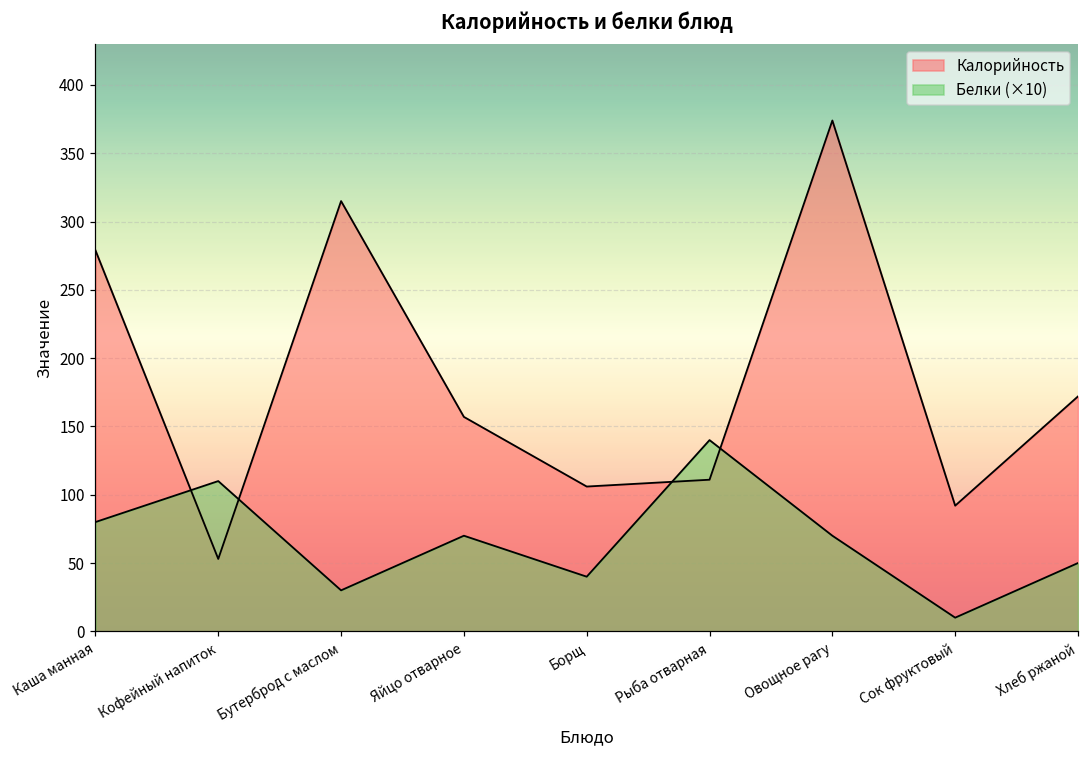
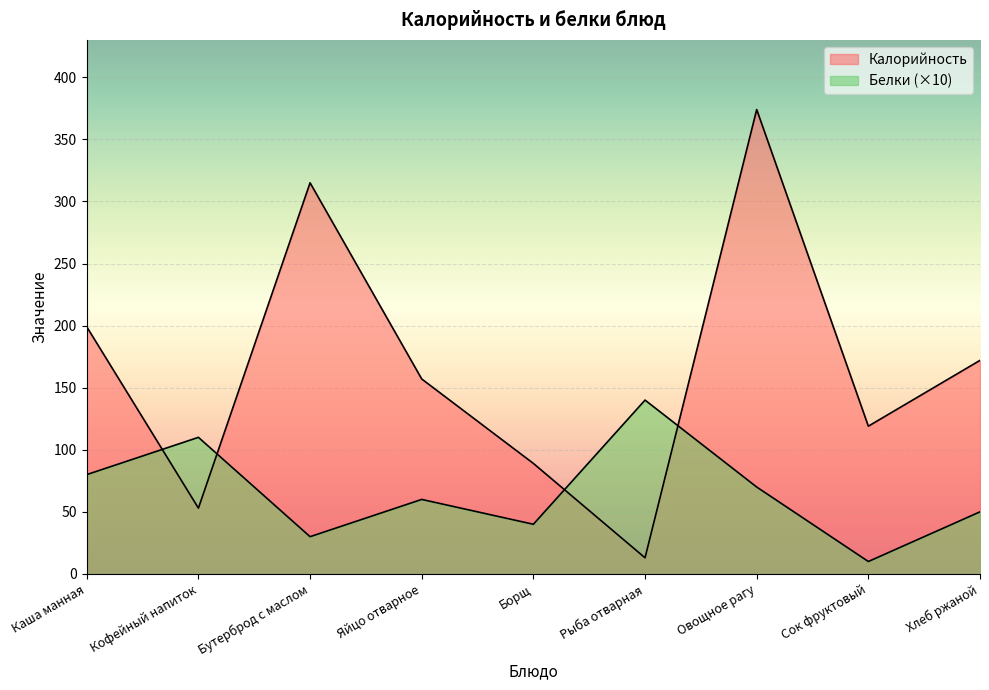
Калорийность, Каша манная: 279 -> 199
Белки (×10), Яйцо отварное: 70 -> 60
Калорийность, Борщ: 106 -> 89
Калорийность, Рыба отварная: 111 -> 13
Калорийность, Сок фруктовый: 92 -> 119
